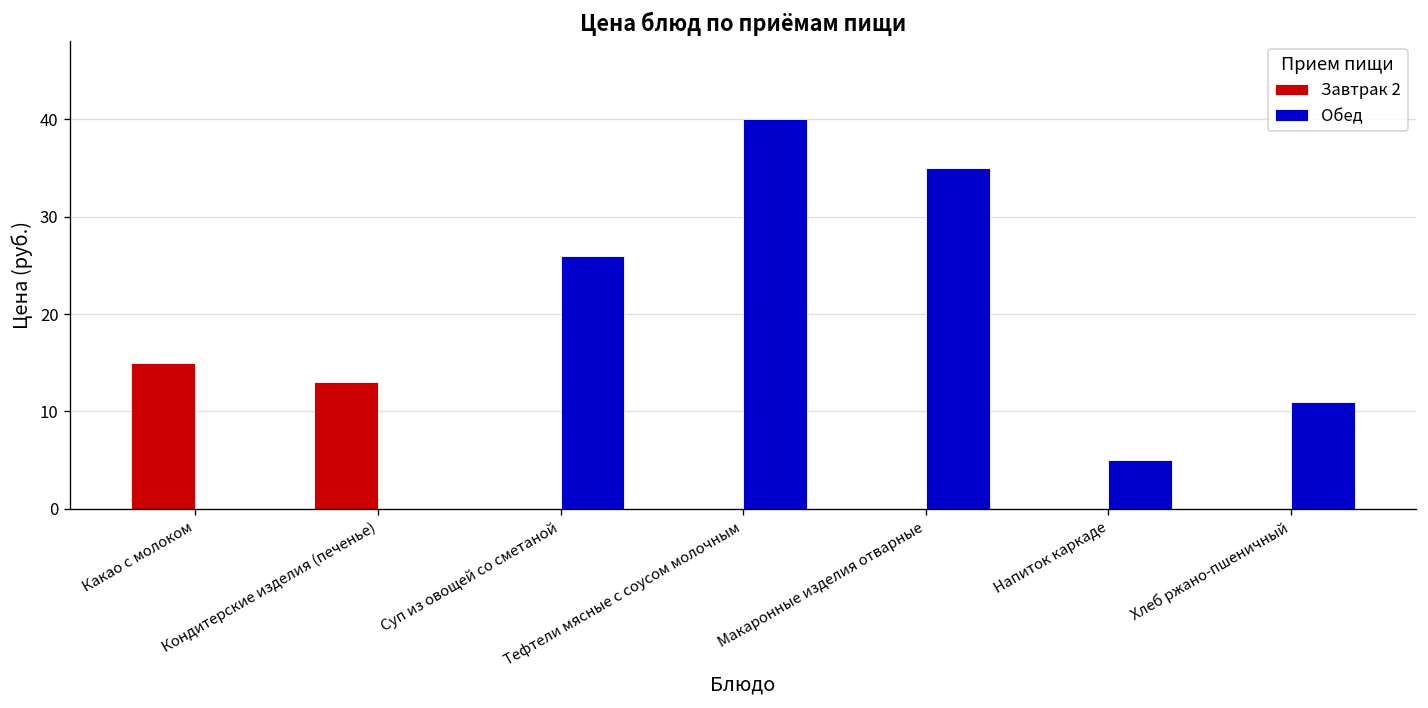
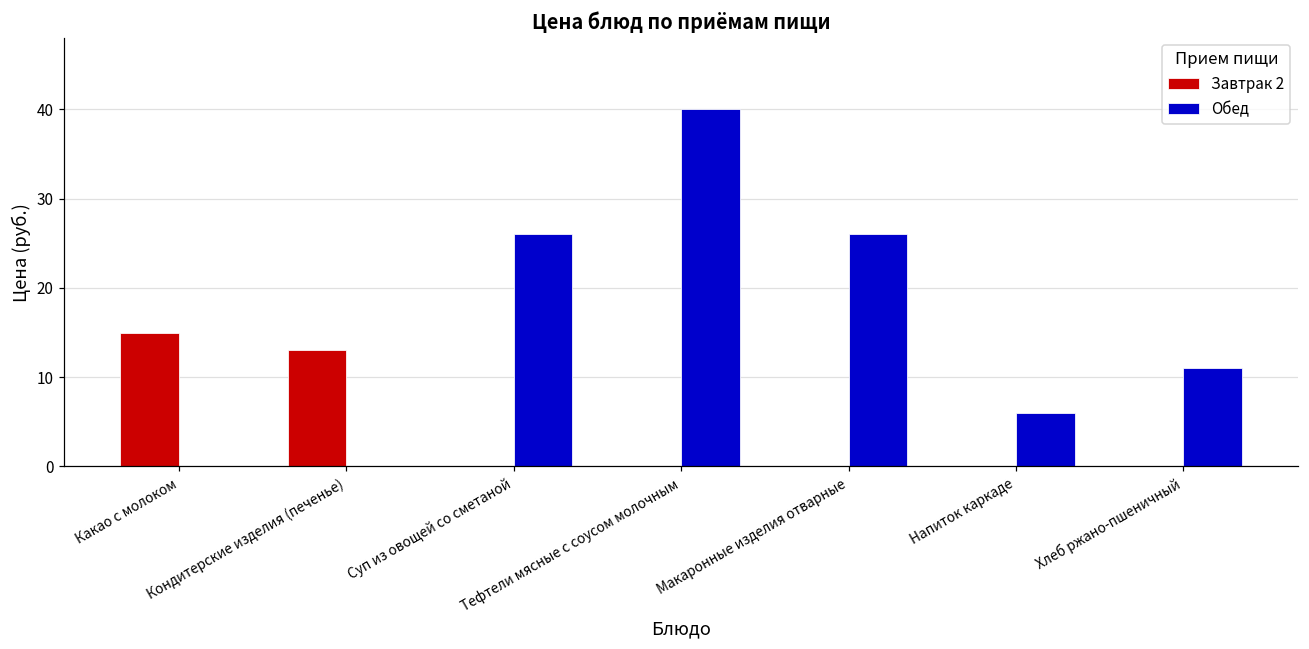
Обед, Макаронные изделия отварные: 35 -> 26
Обед, Напиток каркаде: 5 -> 6
